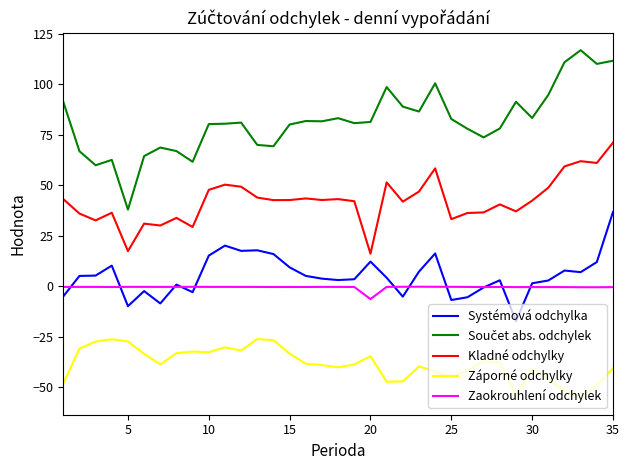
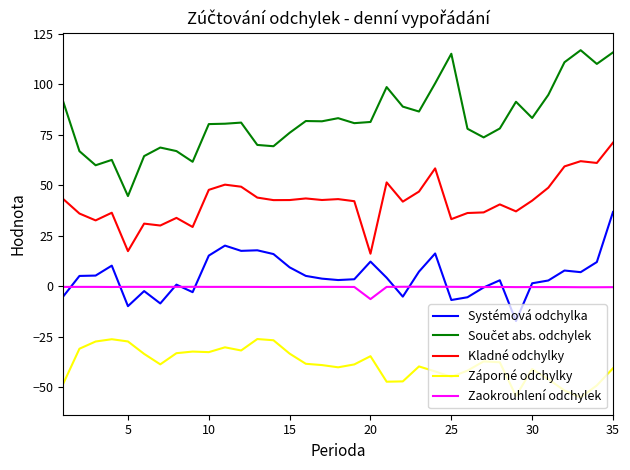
Součet abs. odchylek, 5: 38 -> 45
Součet abs. odchylek, 15: 80 -> 76
Součet abs. odchylek, 25: 83 -> 115
Součet abs. odchylek, 35: 112 -> 116
